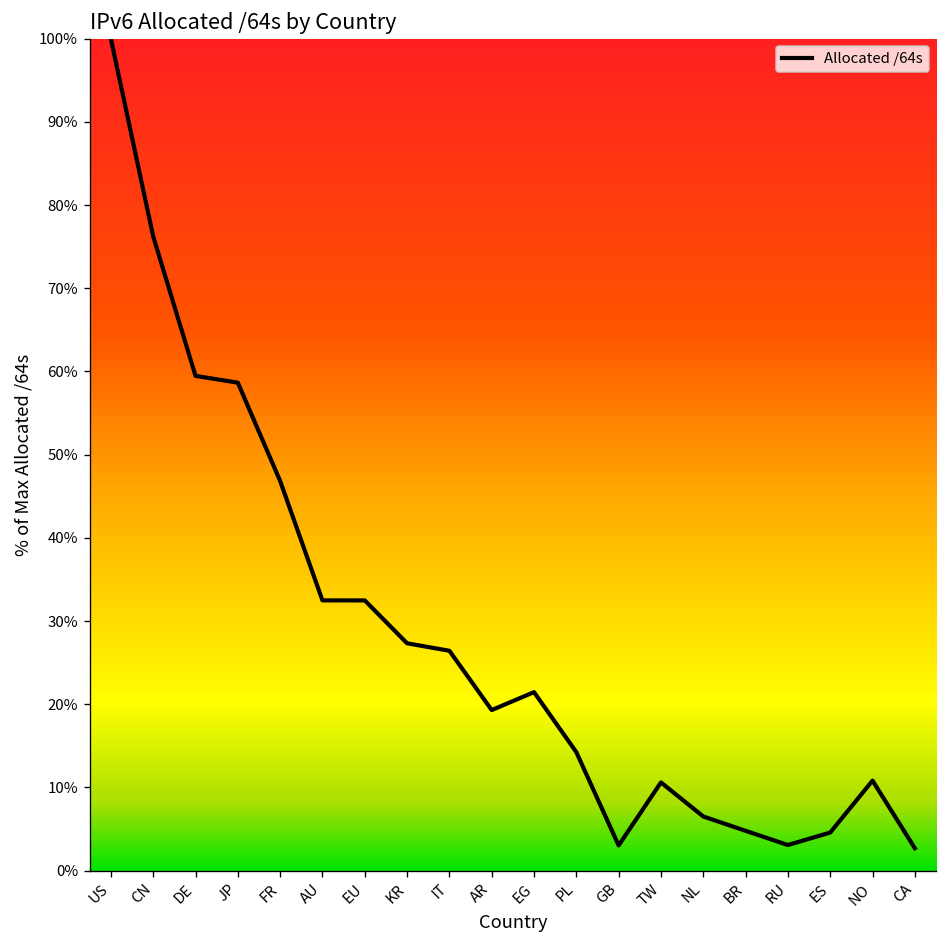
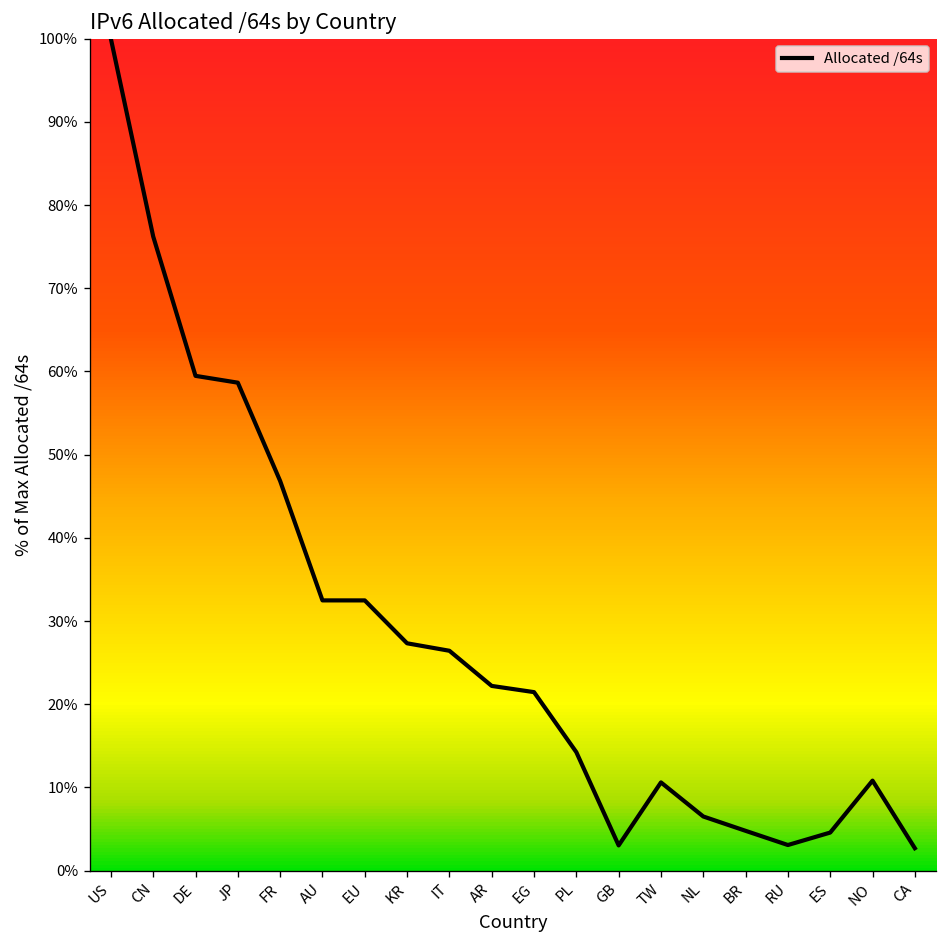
AR: 19% -> 22%
